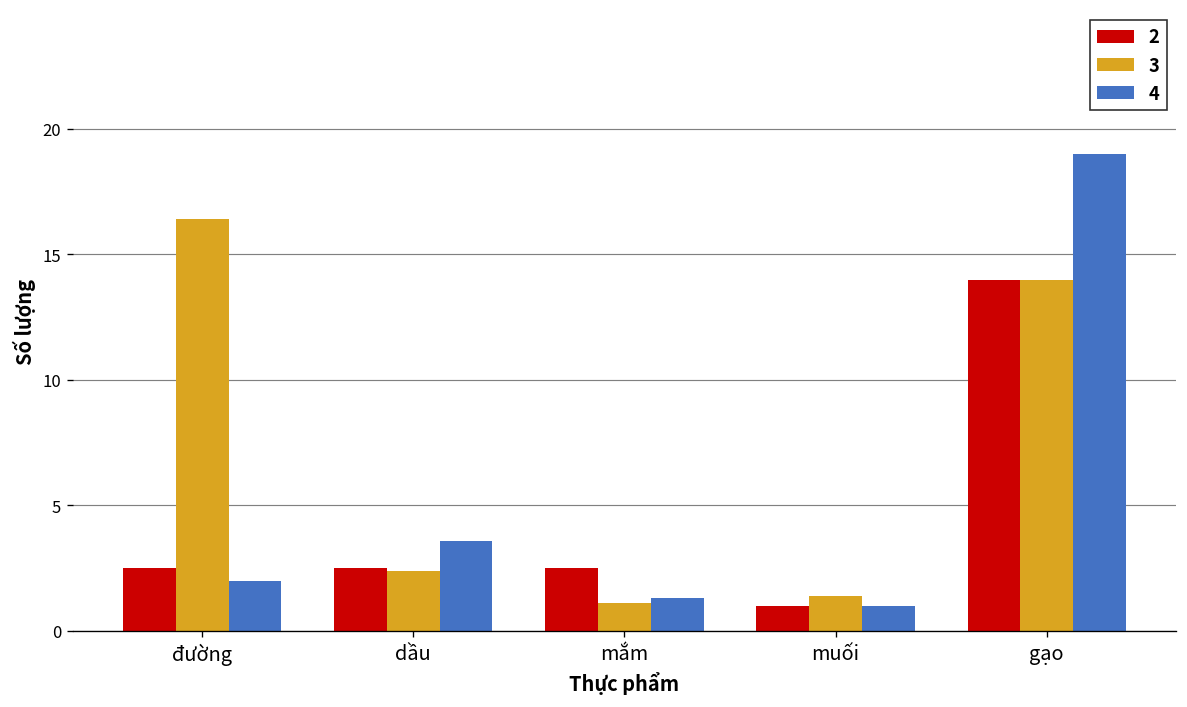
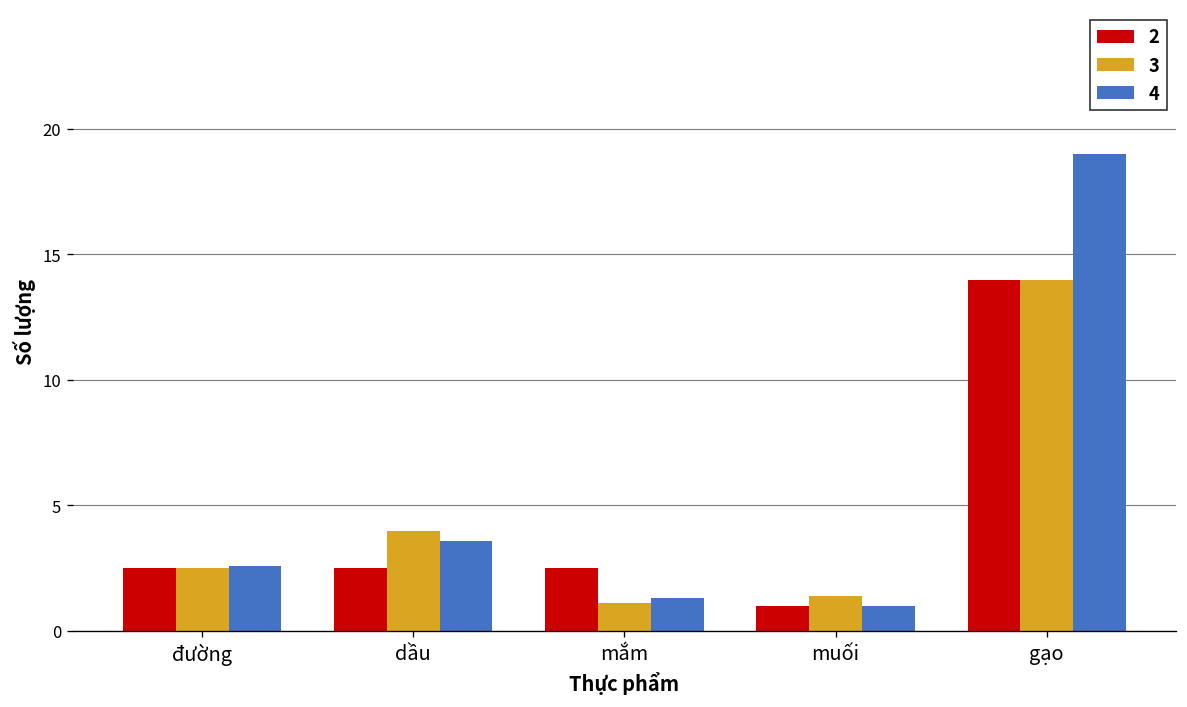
3, đường: 16.4 -> 2.5
4, đường: 2.0 -> 2.6
3, dầu: 2.4 -> 4.0
